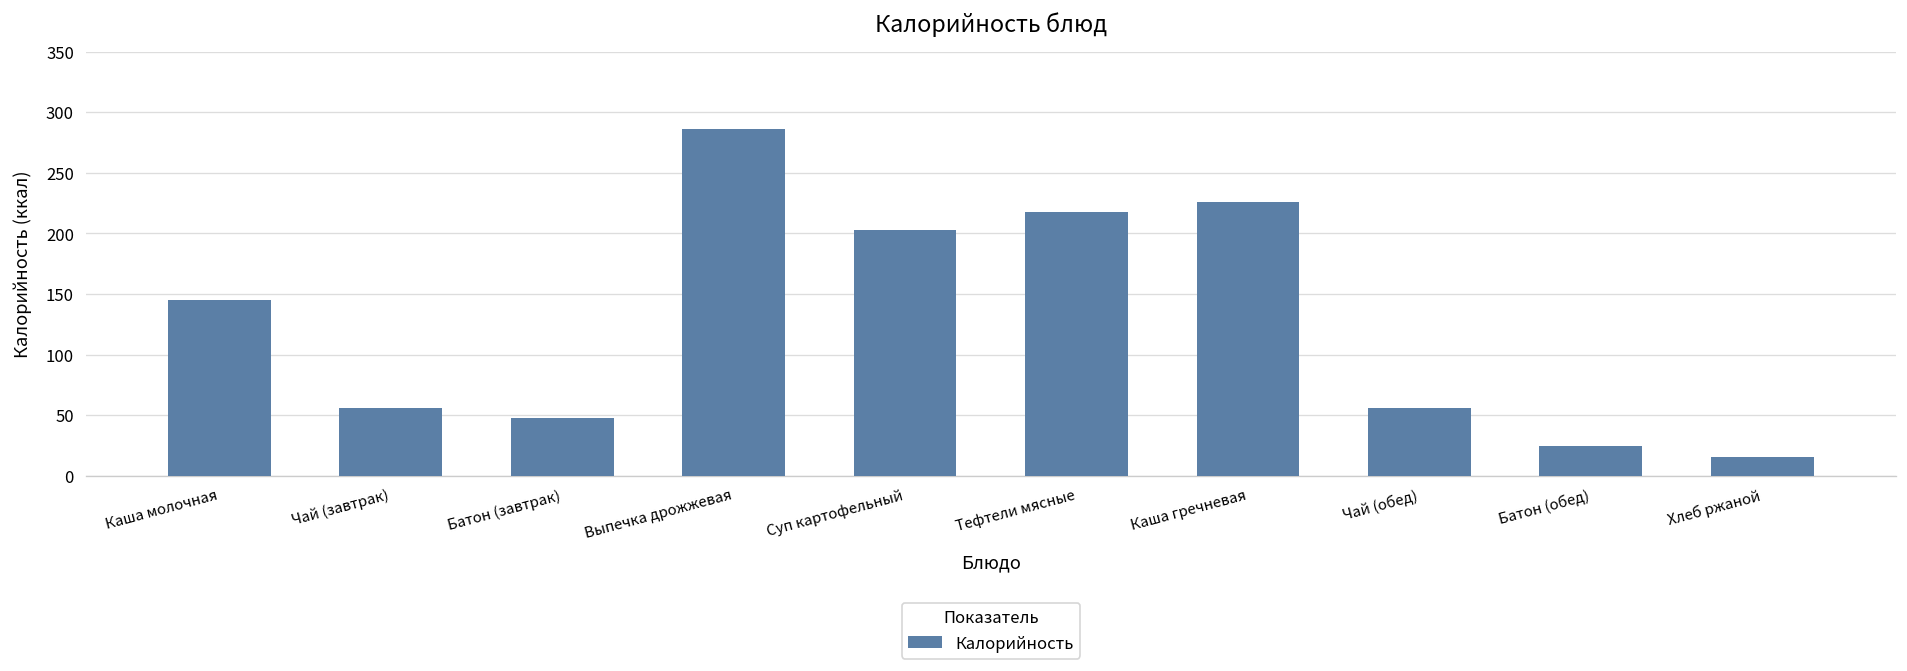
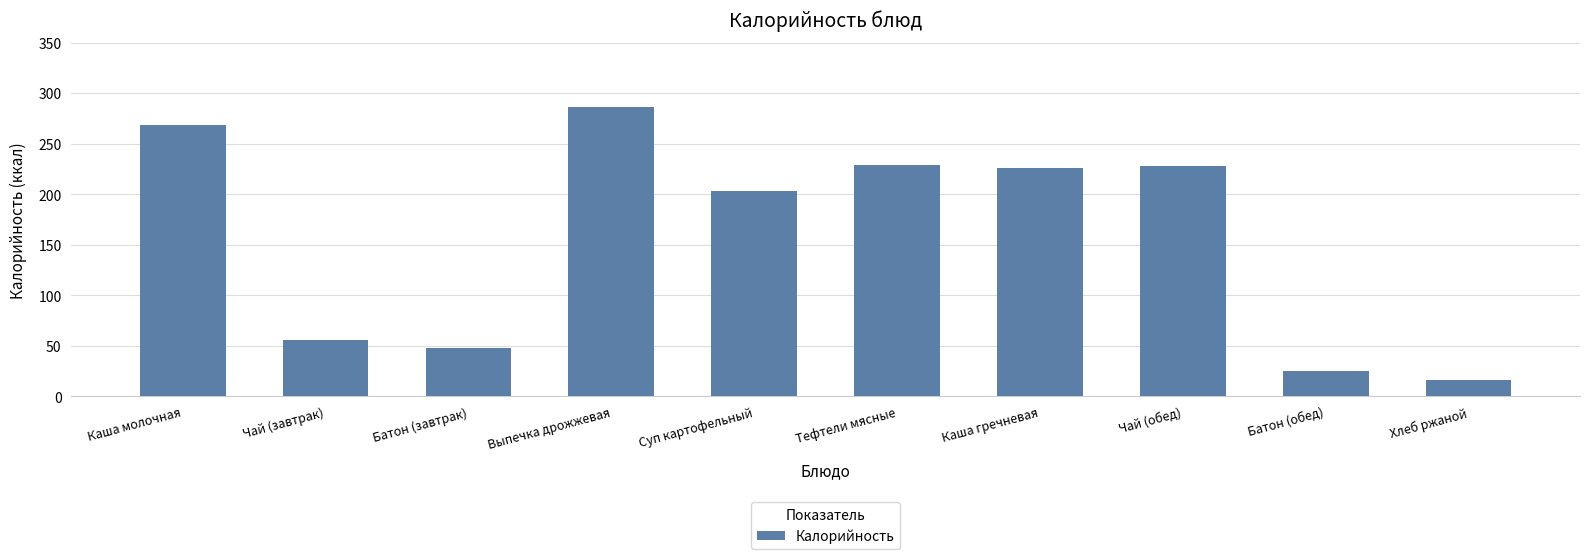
Каша молочная: 145 -> 269
Тефтели мясные: 218 -> 229
Чай (обед): 56 -> 228
